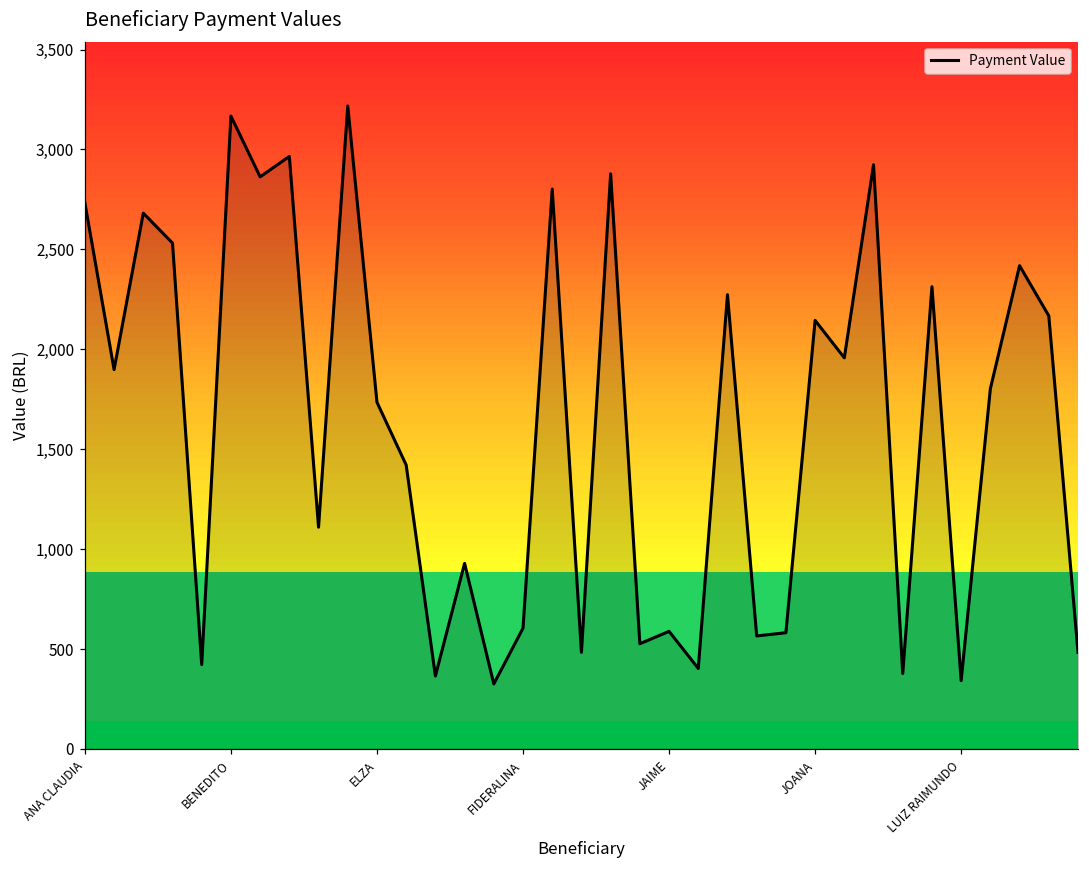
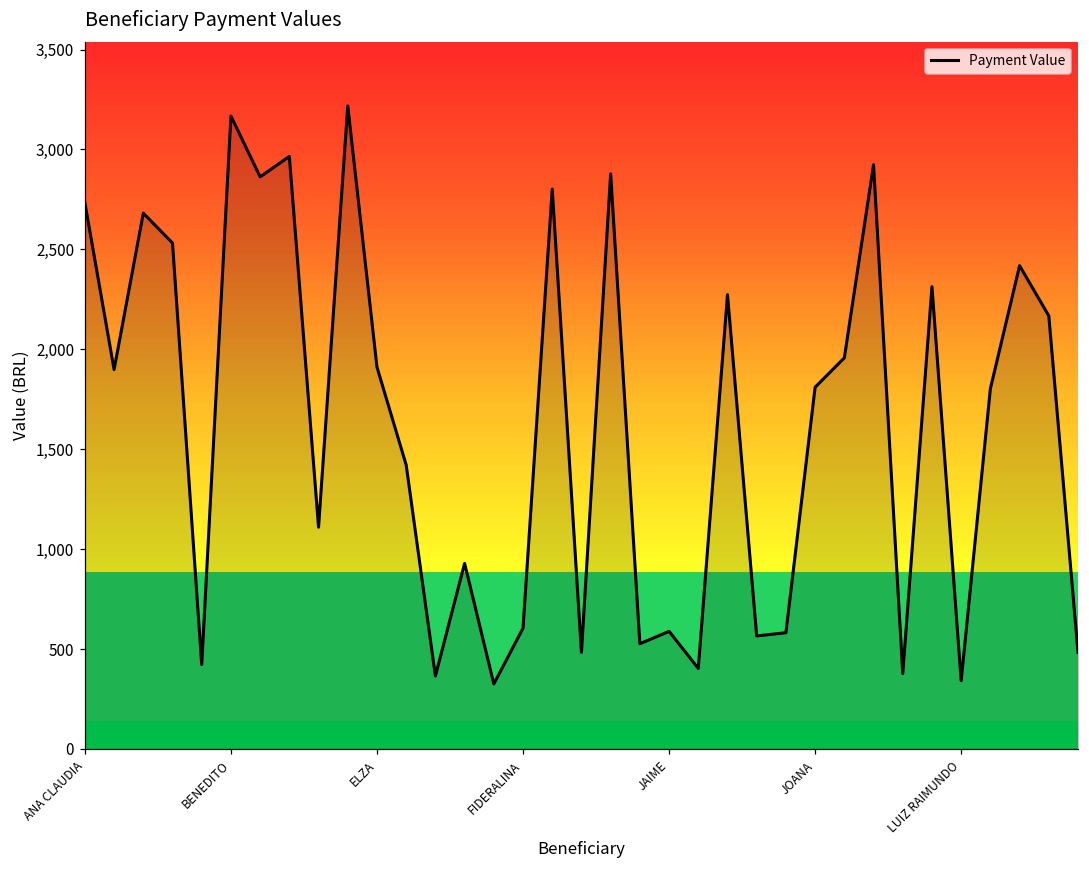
ELZA: 1,740 -> 1,910
JOANA: 2,140 -> 1,810
